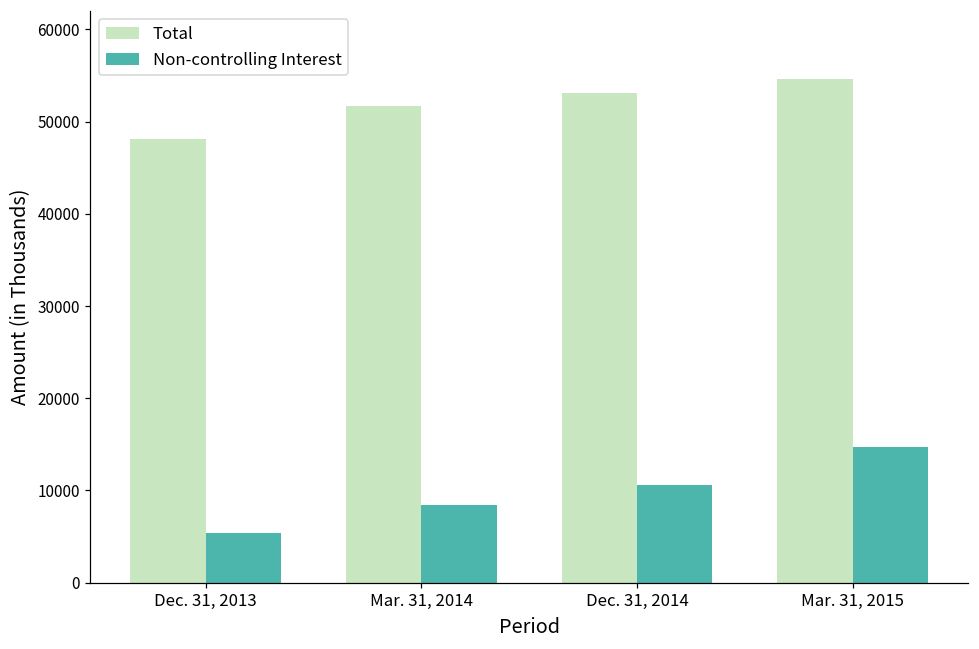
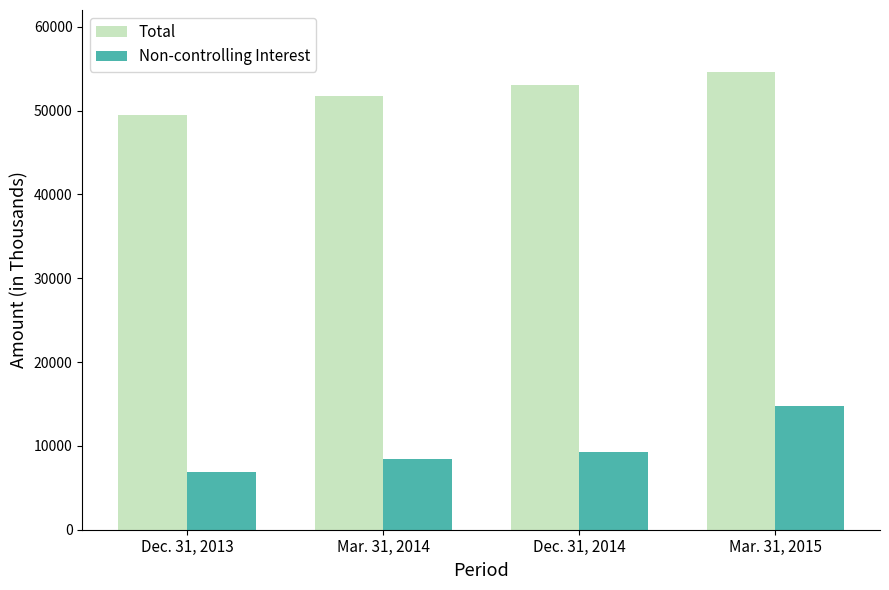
Total, Dec. 31, 2013: 48000 -> 49000
Non-controlling Interest, Dec. 31, 2013: 5000 -> 7000
Non-controlling Interest, Dec. 31, 2014: 11000 -> 9000
